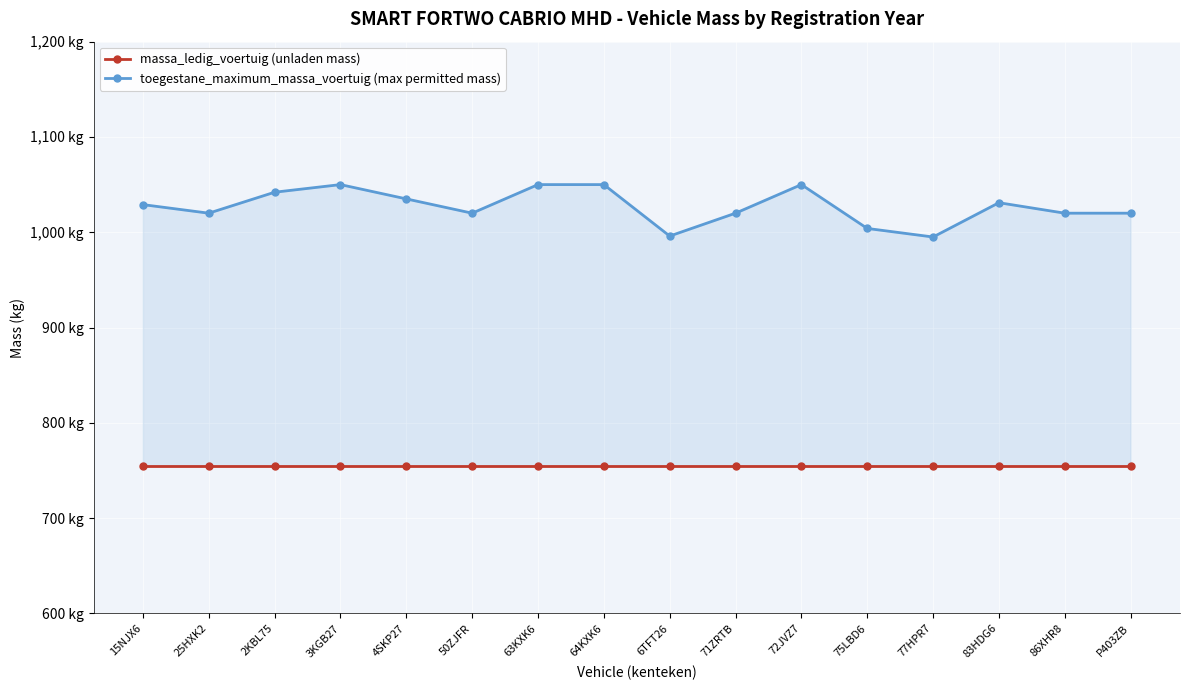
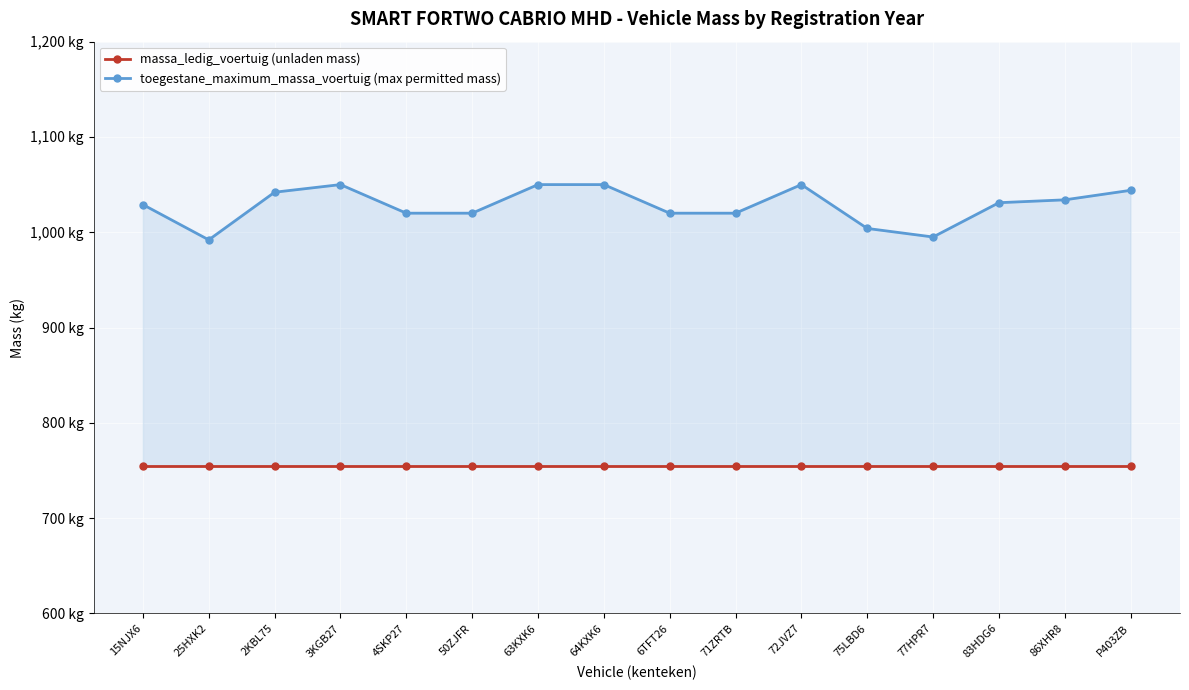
toegestane_maximum_massa_voertuig (max permitted mass), 25HXK2: 1,020 kg -> 990 kg
toegestane_maximum_massa_voertuig (max permitted mass), 4SKP27: 1,040 kg -> 1,020 kg
toegestane_maximum_massa_voertuig (max permitted mass), 6TFT26: 1,000 kg -> 1,020 kg
toegestane_maximum_massa_voertuig (max permitted mass), 86XHR8: 1,020 kg -> 1,030 kg
toegestane_maximum_massa_voertuig (max permitted mass), P403ZB: 1,020 kg -> 1,040 kg
